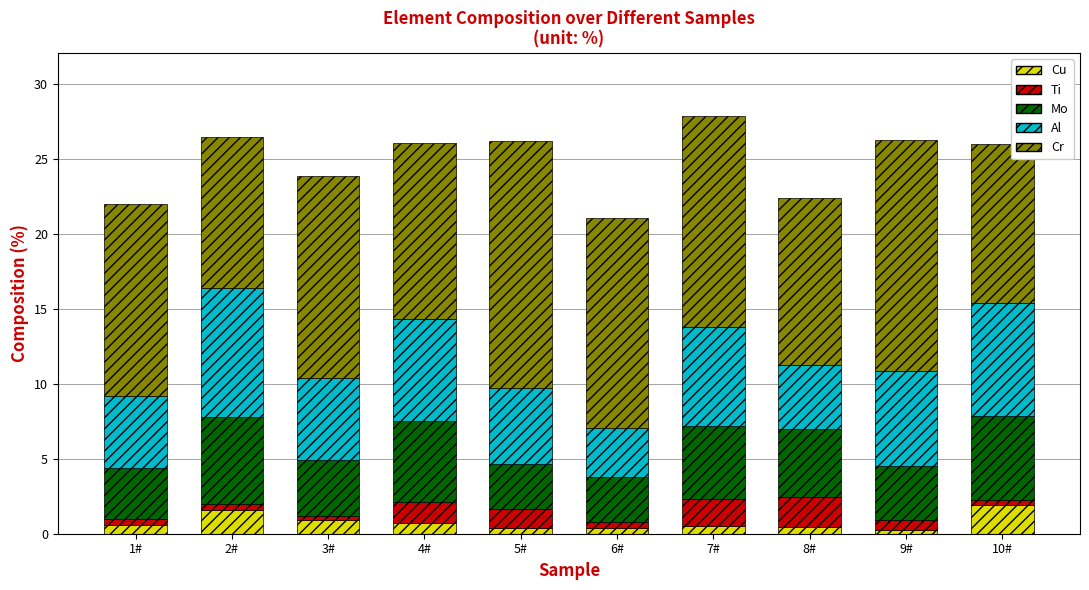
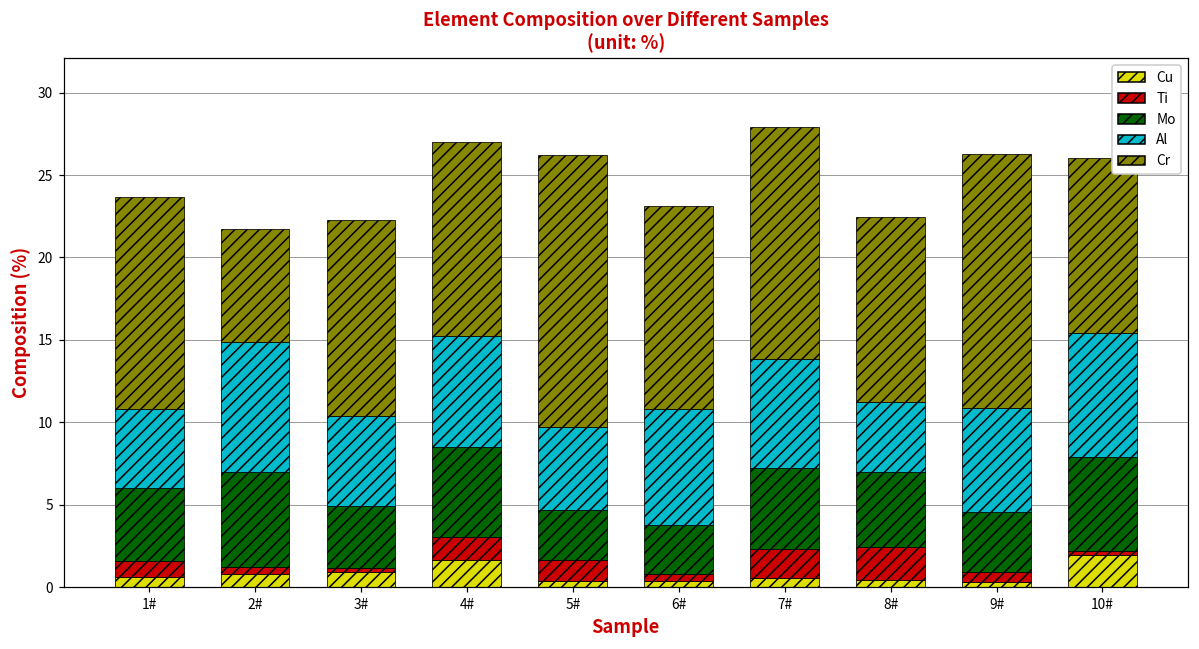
Ti, 1#: 0.4 -> 1.0
Mo, 1#: 3.4 -> 4.4
Cu, 2#: 1.6 -> 0.8
Al, 2#: 8.6 -> 7.9
Cr, 2#: 10.1 -> 6.8
Cr, 3#: 13.5 -> 11.9
Cu, 4#: 0.7 -> 1.6
Al, 6#: 3.3 -> 7.0
Cr, 6#: 14.0 -> 12.3
